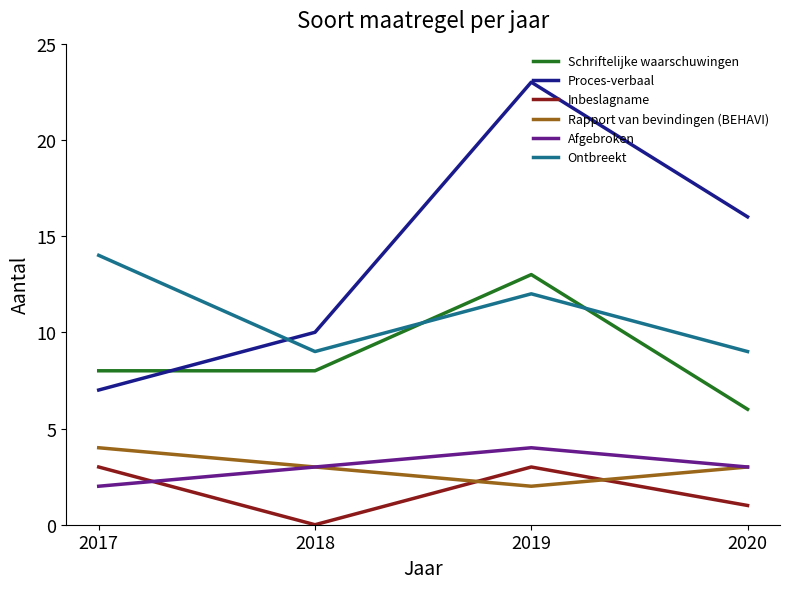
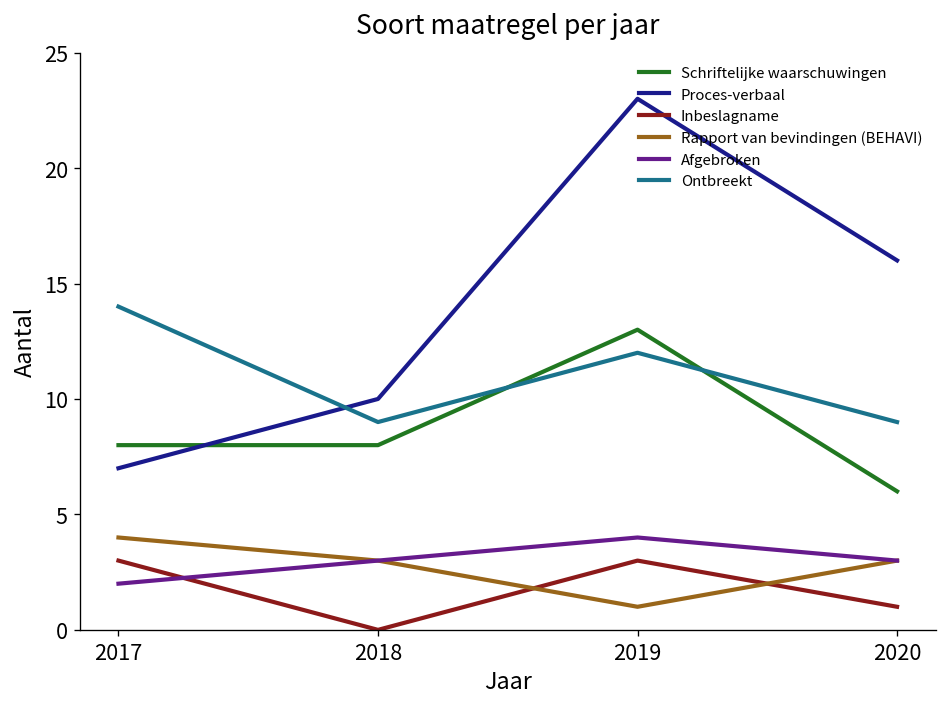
Rapport van bevindingen (BEHAVI), 2019: 2 -> 1
